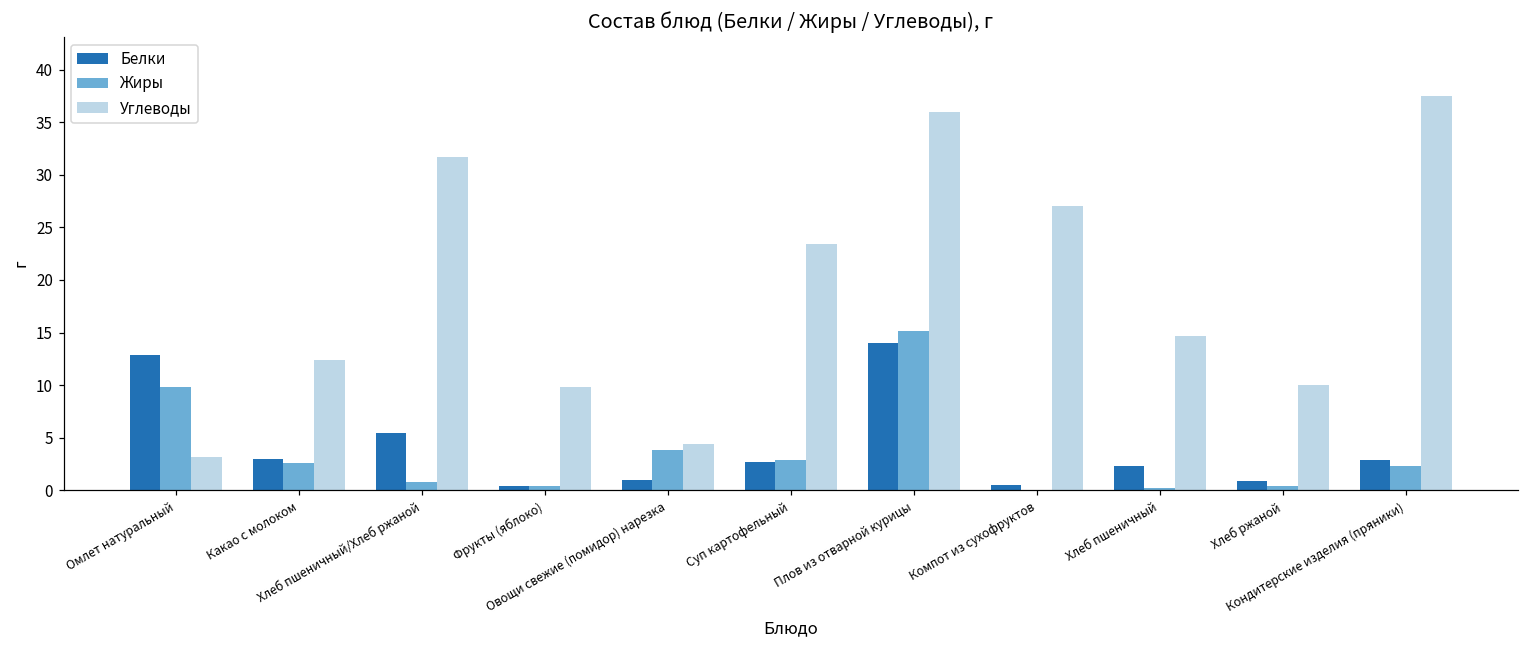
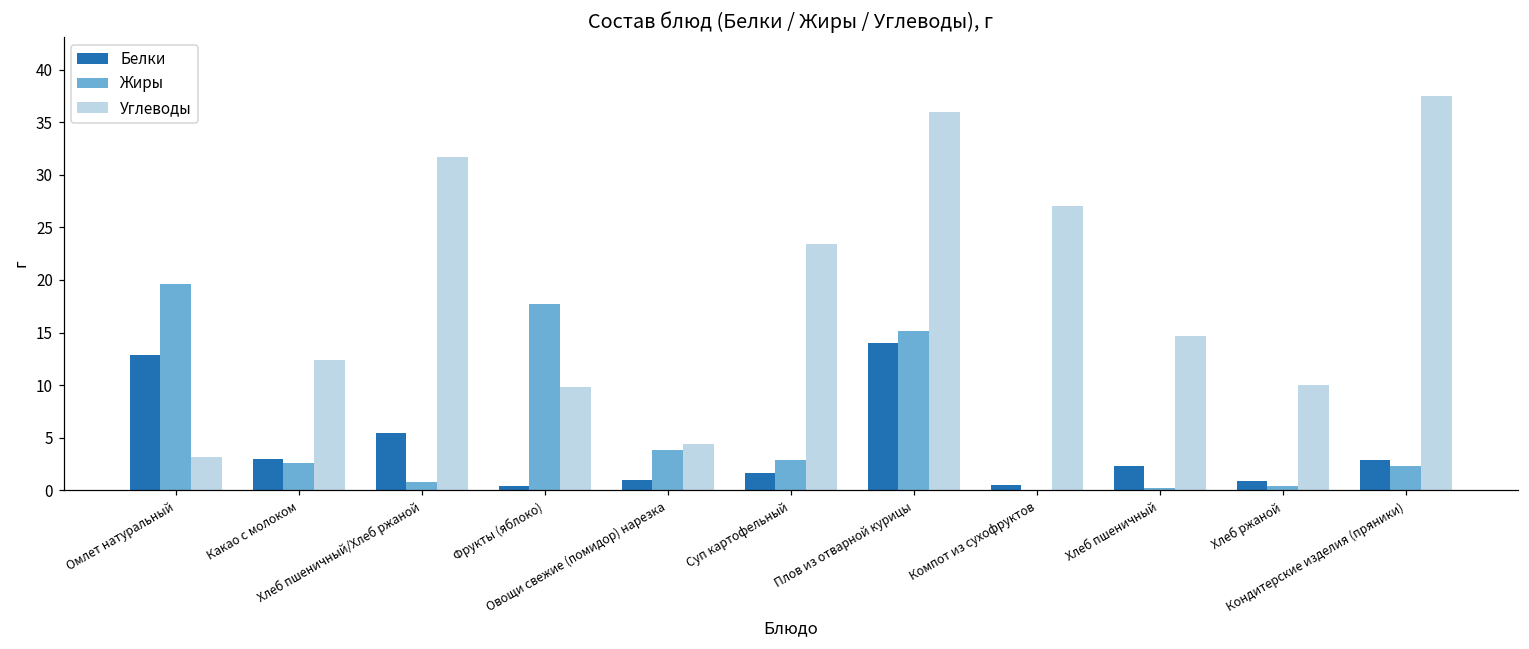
Жиры, Омлет натуральный: 10 -> 20
Жиры, Фрукты (яблоко): 0 -> 18
Белки, Суп картофельный: 3 -> 2
